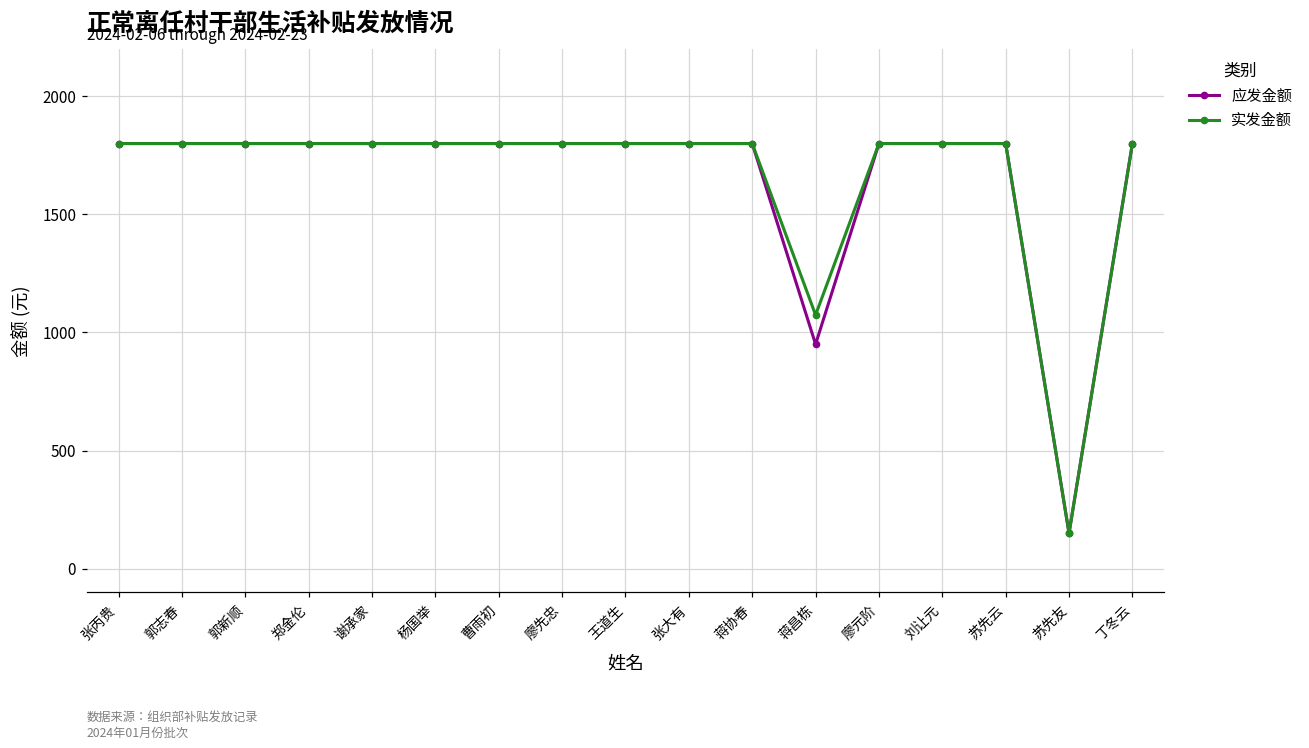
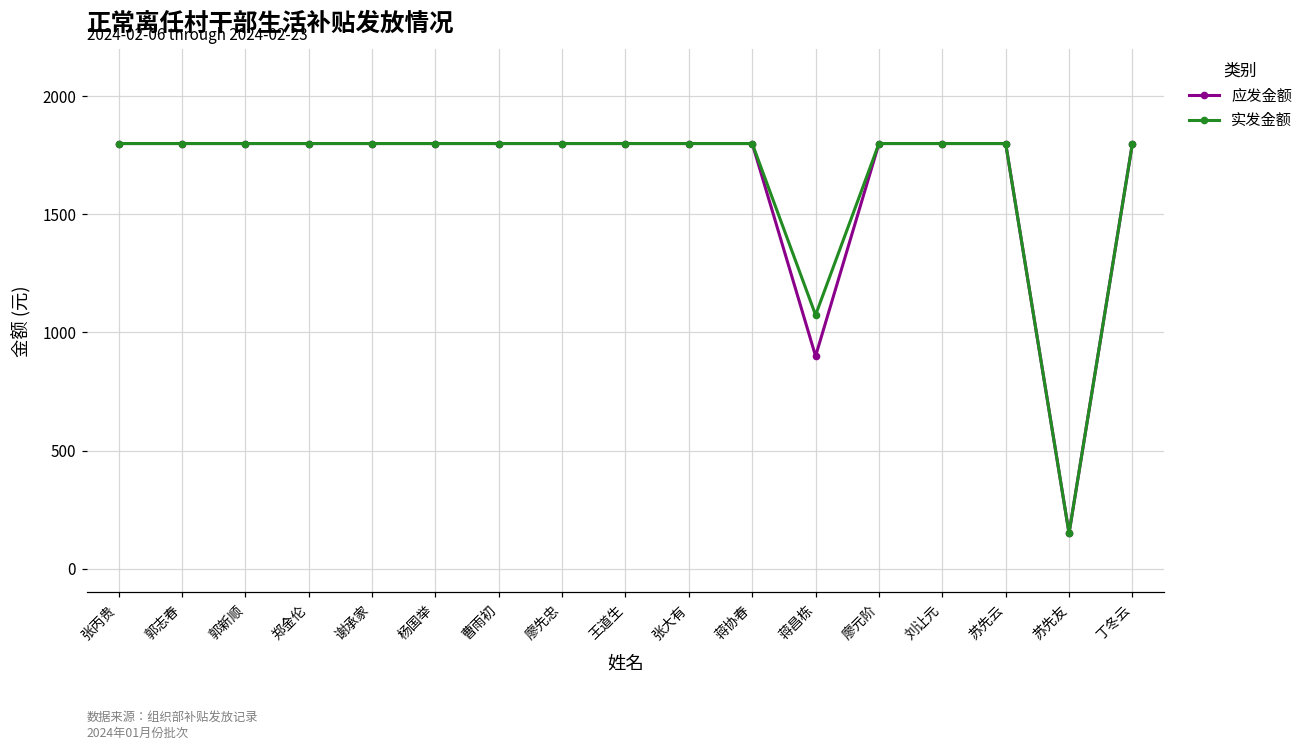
应发金额, 蒋昌栋: 950 -> 900
